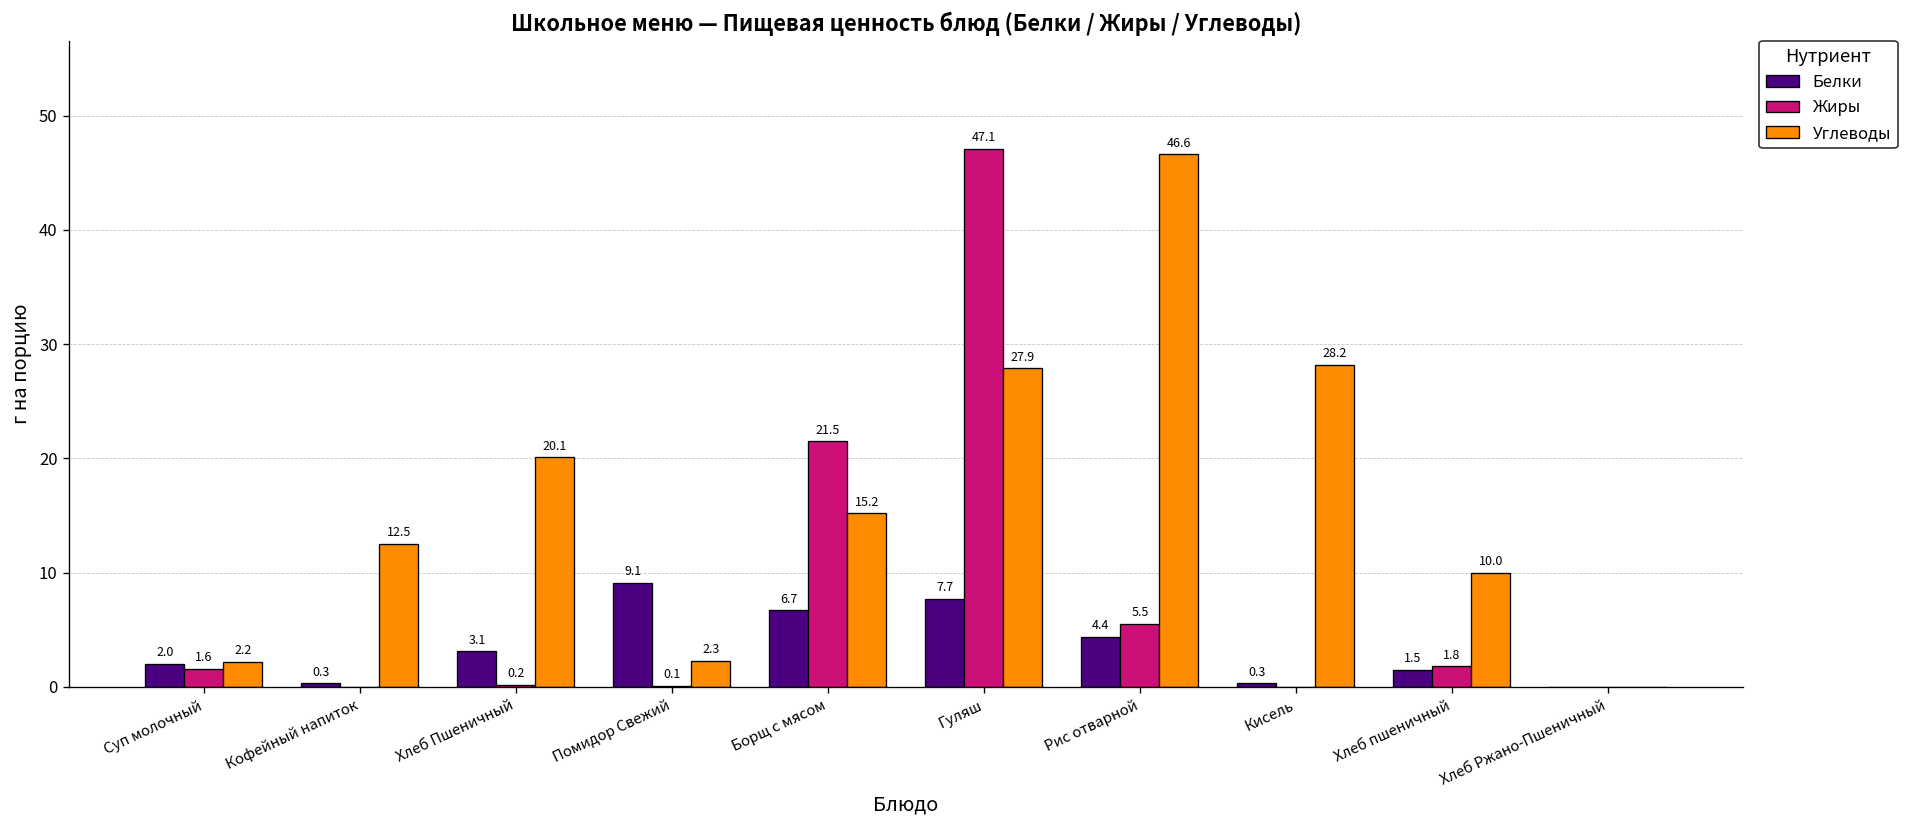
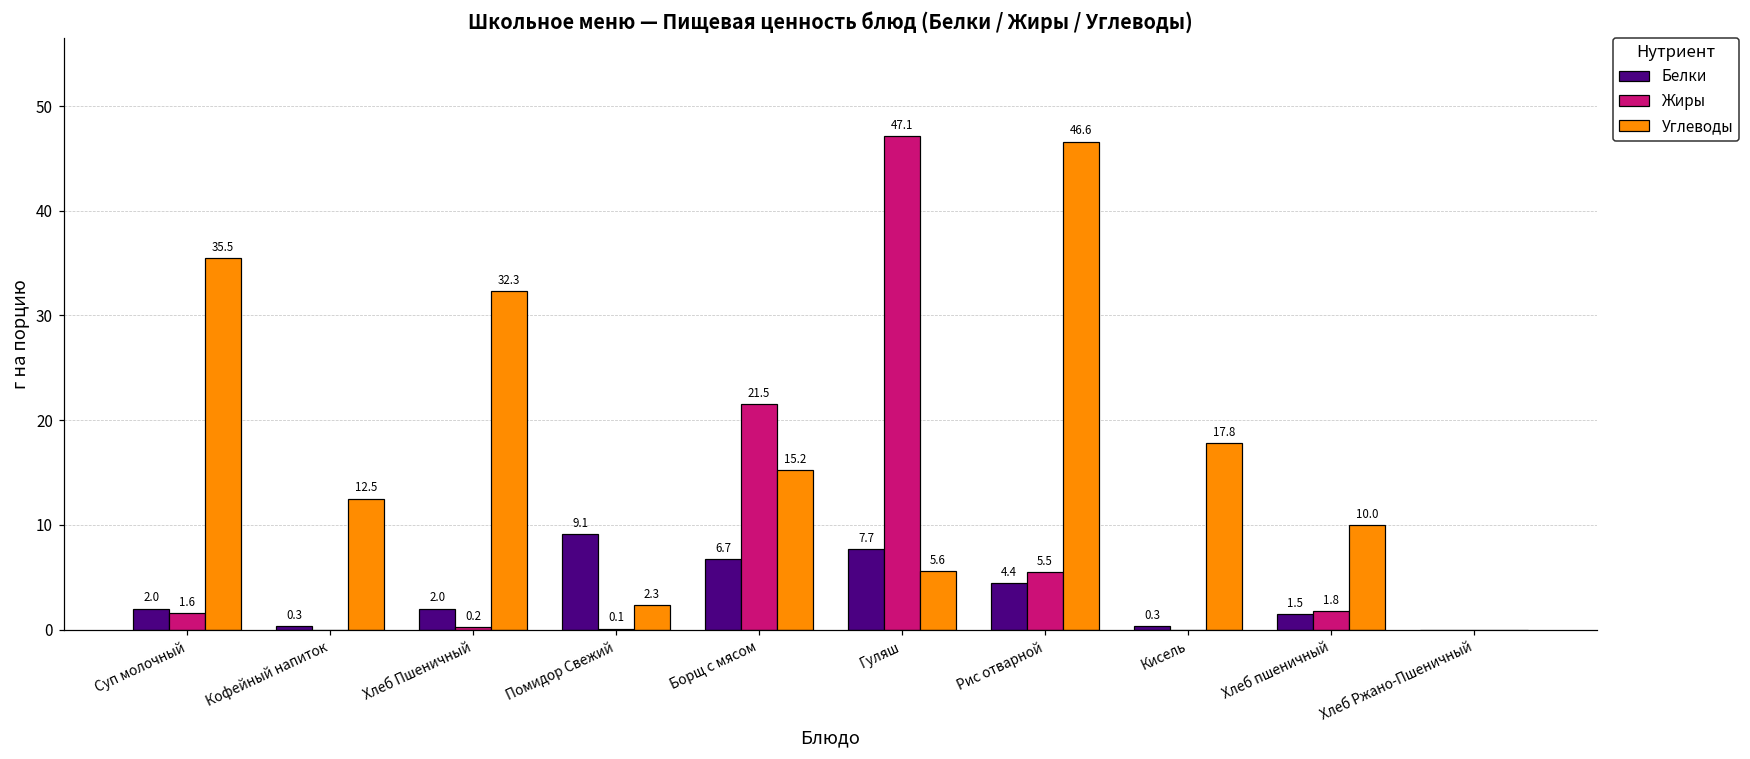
Углеводы, Суп молочный: 2.2 -> 35.5
Белки, Хлеб Пшеничный: 3.1 -> 2.0
Углеводы, Хлеб Пшеничный: 20.1 -> 32.3
Углеводы, Гуляш: 27.9 -> 5.6
Углеводы, Кисель: 28.2 -> 17.8
